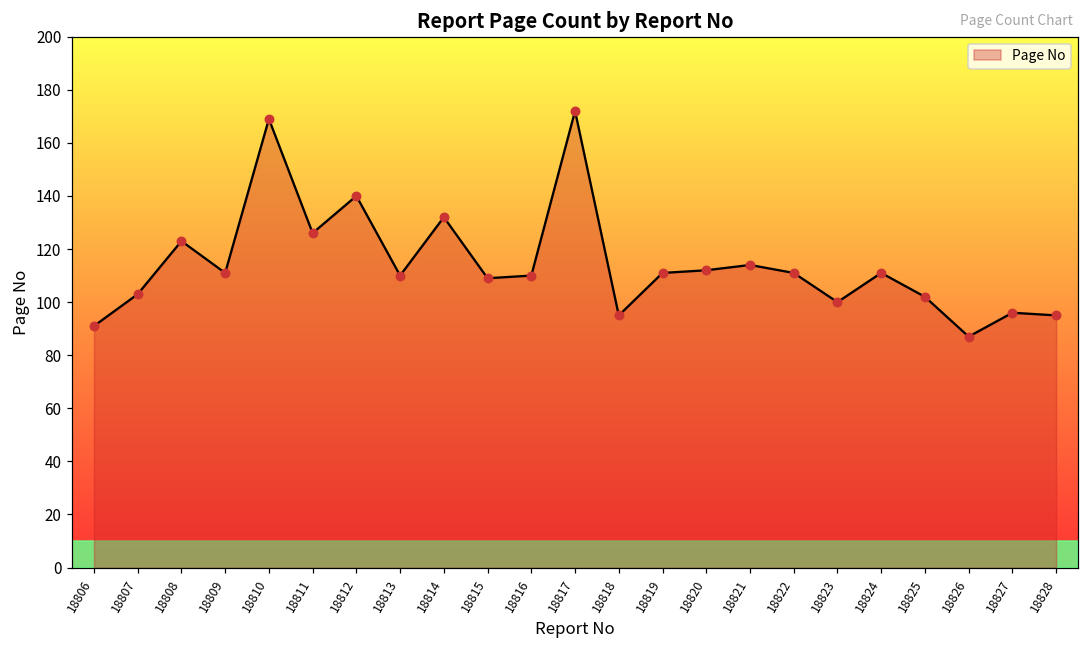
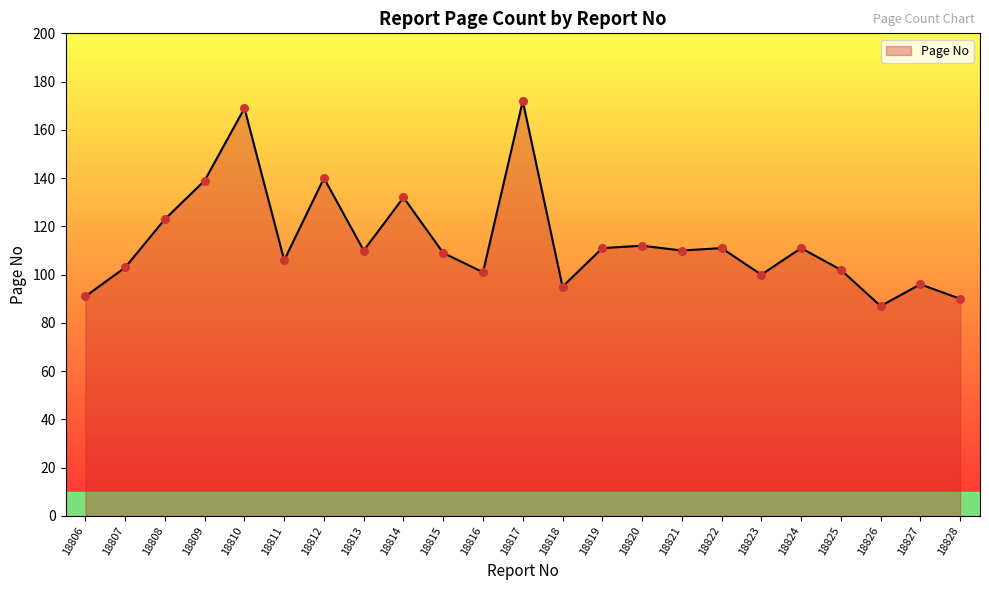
18809: 111 -> 139
18811: 126 -> 106
18816: 110 -> 101
18821: 114 -> 110
18828: 95 -> 90
